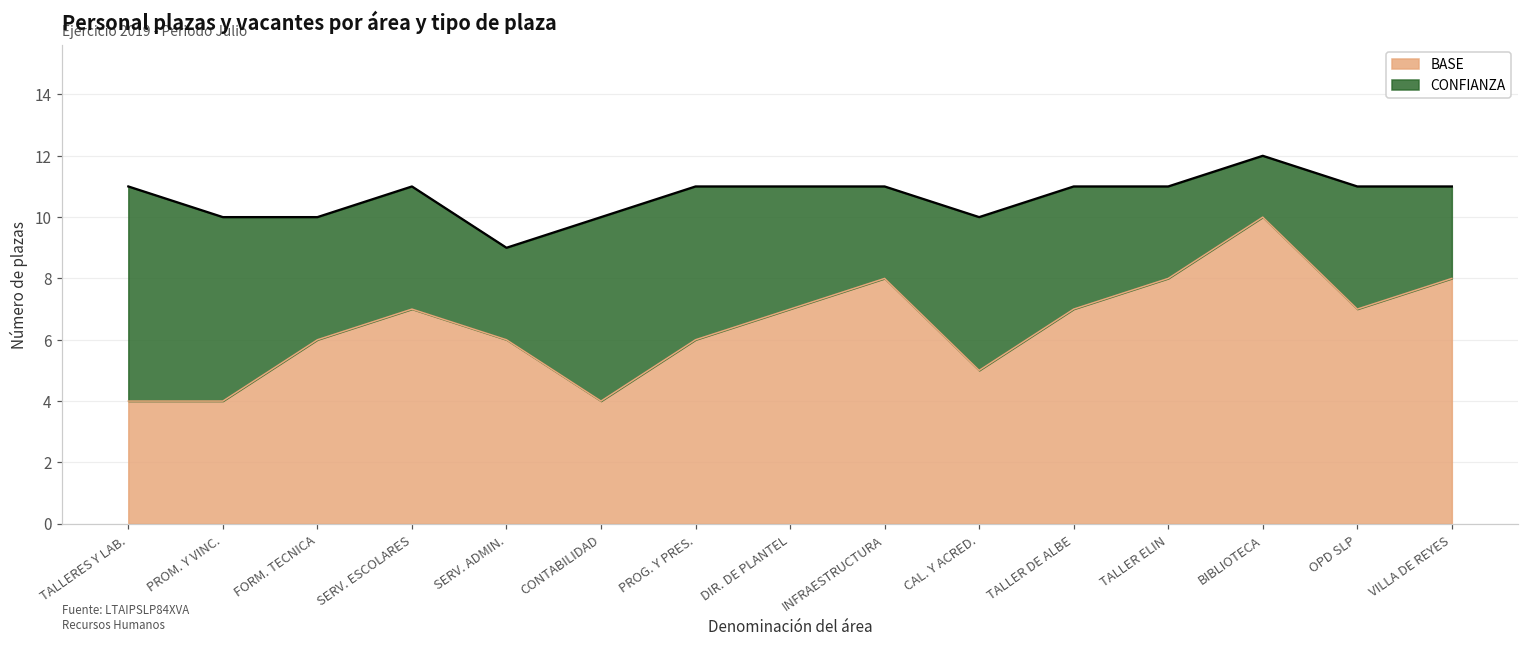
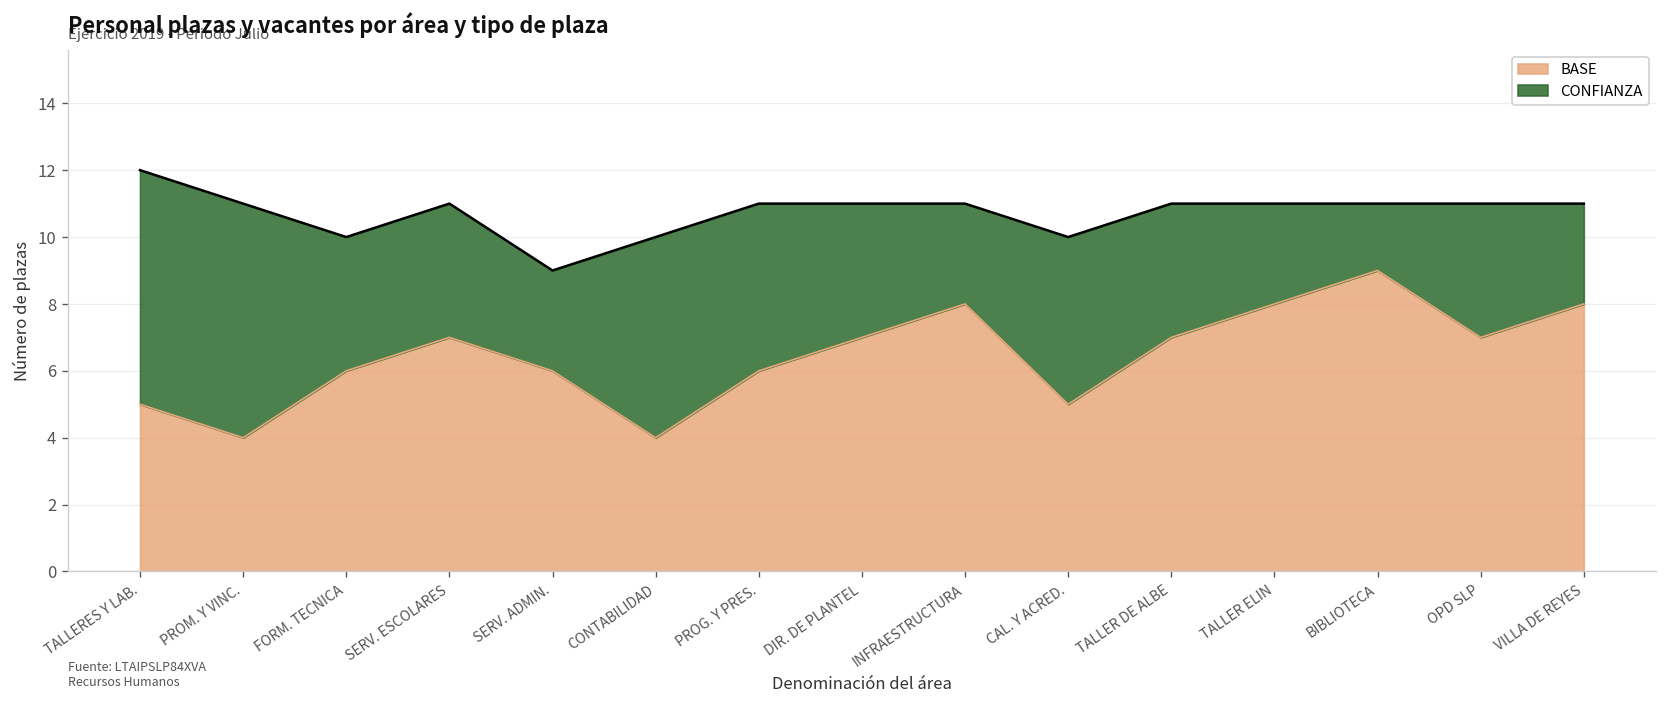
BASE, TALLERES Y LAB.: 4 -> 5
CONFIANZA, PROM. Y VINC.: 6 -> 7
BASE, BIBLIOTECA: 10 -> 9
